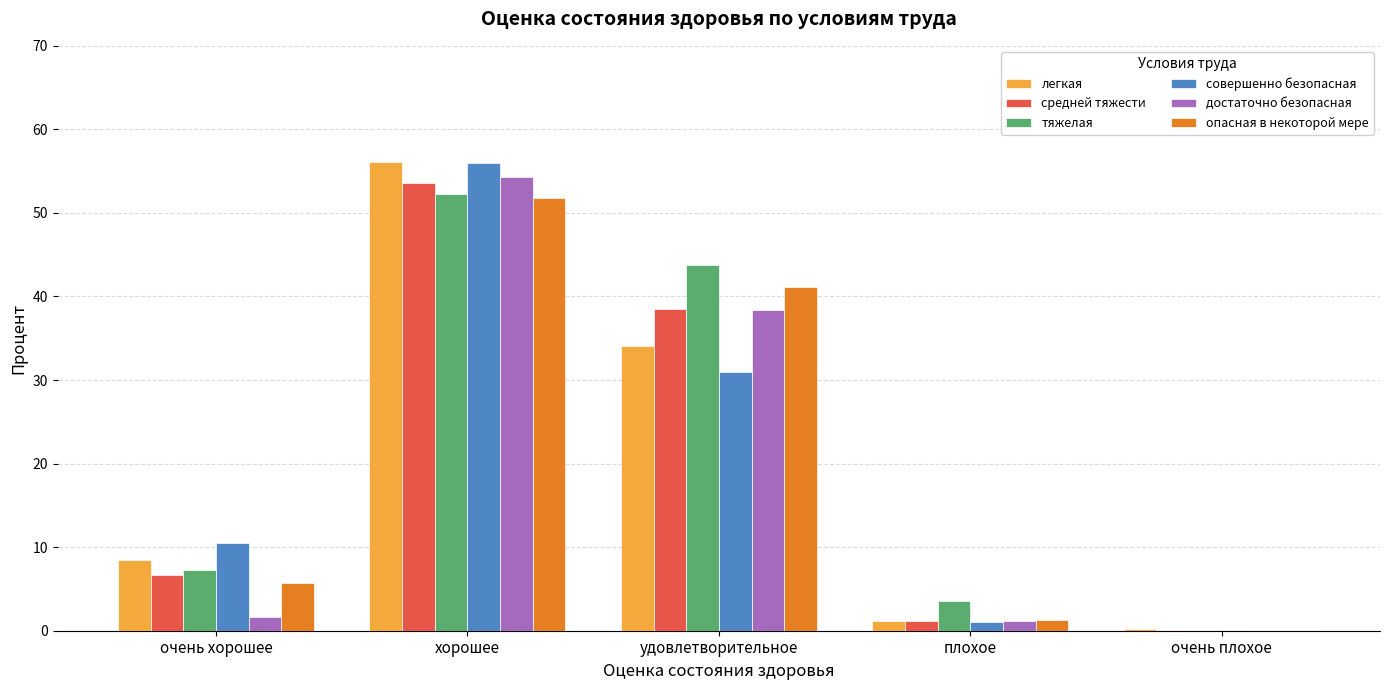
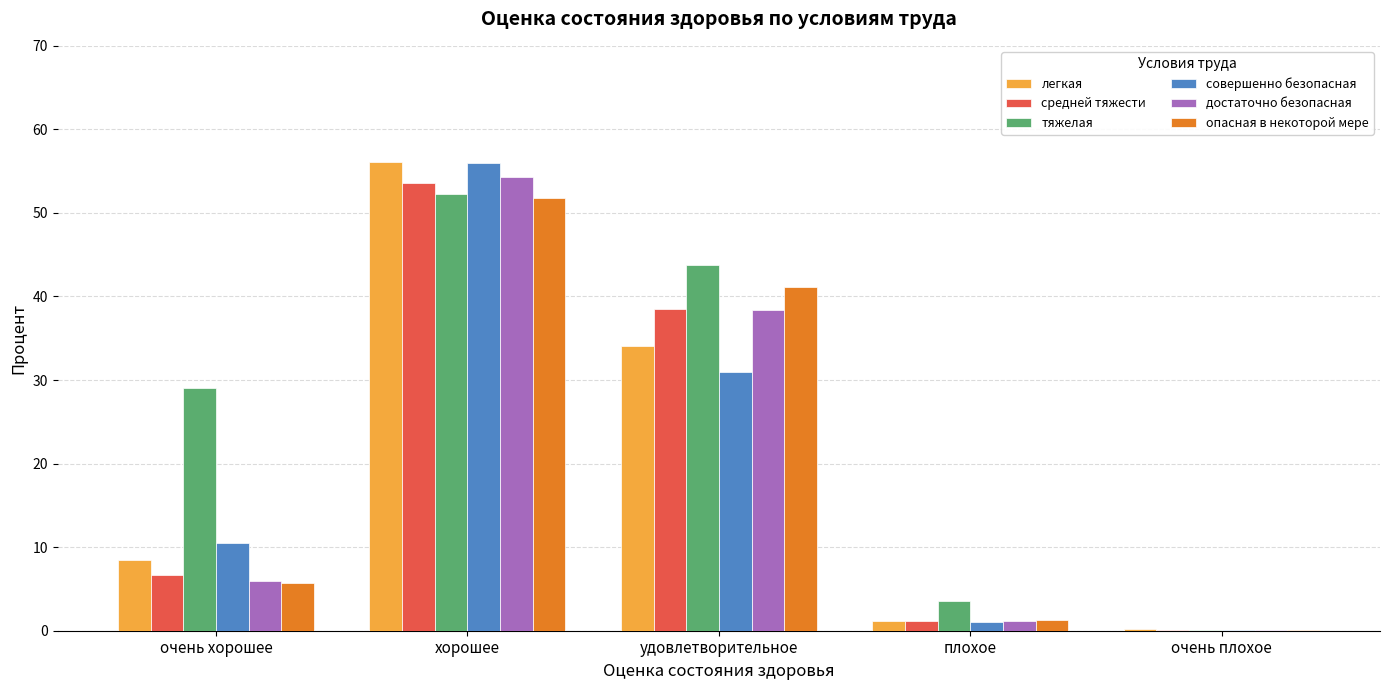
тяжелая, очень хорошее: 7 -> 29
достаточно безопасная, очень хорошее: 2 -> 6
